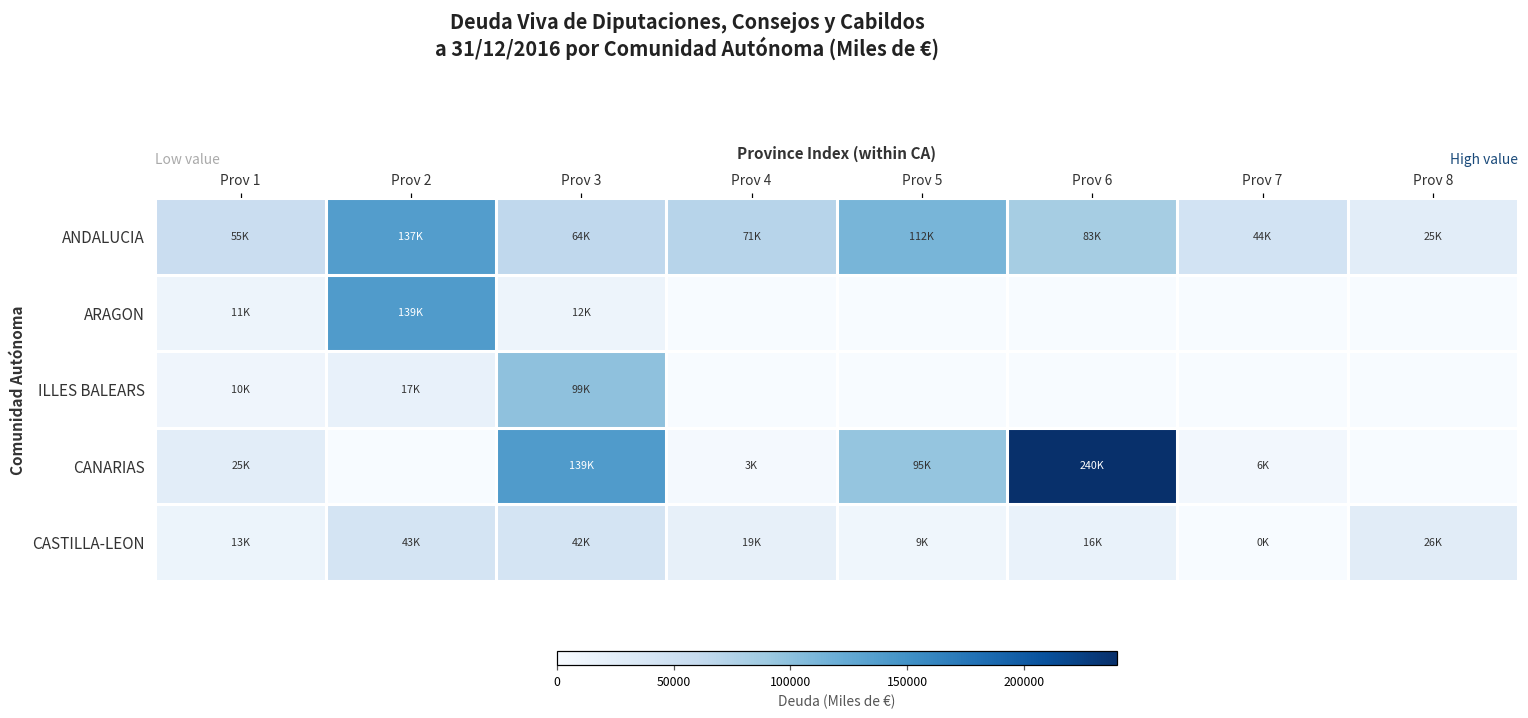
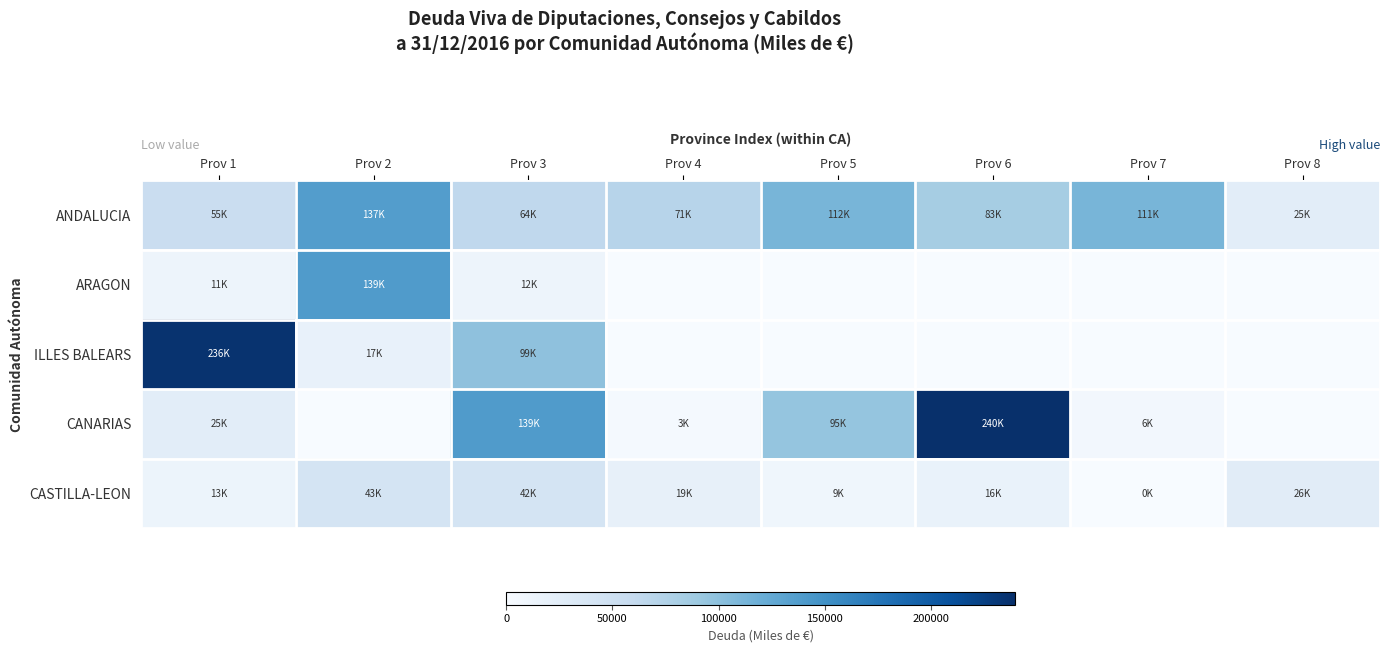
ANDALUCIA, Prov 7: 44K -> 111K
ILLES BALEARS, Prov 1: 10K -> 236K
